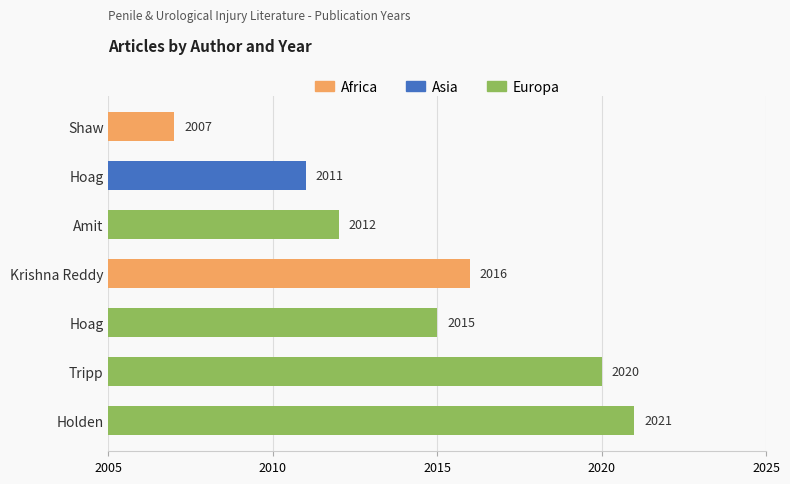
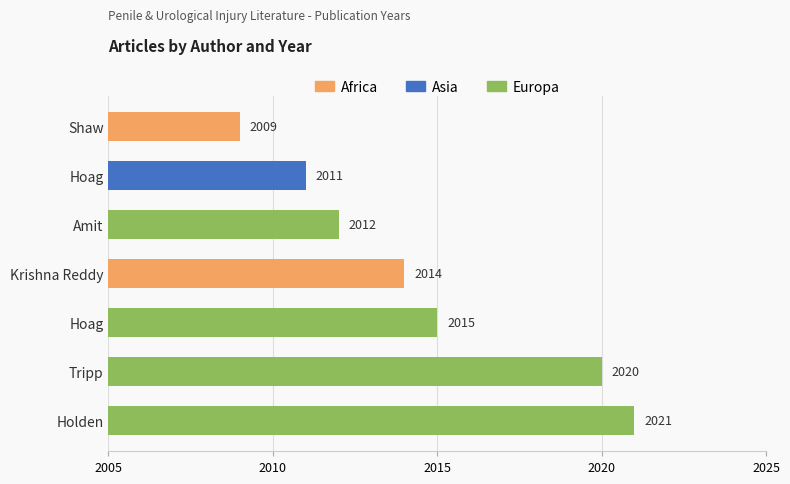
Shaw: 2007 -> 2009
Krishna Reddy: 2016 -> 2014
